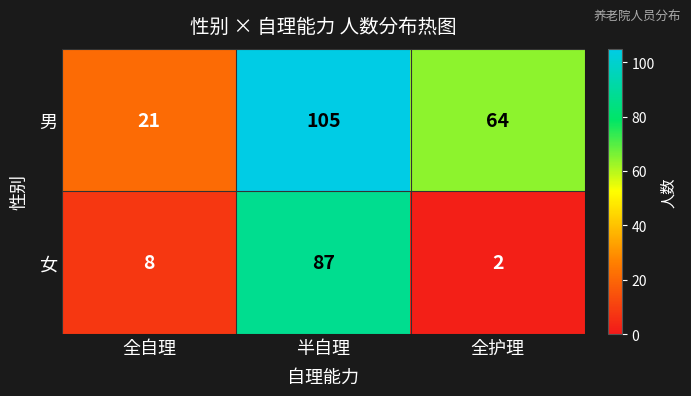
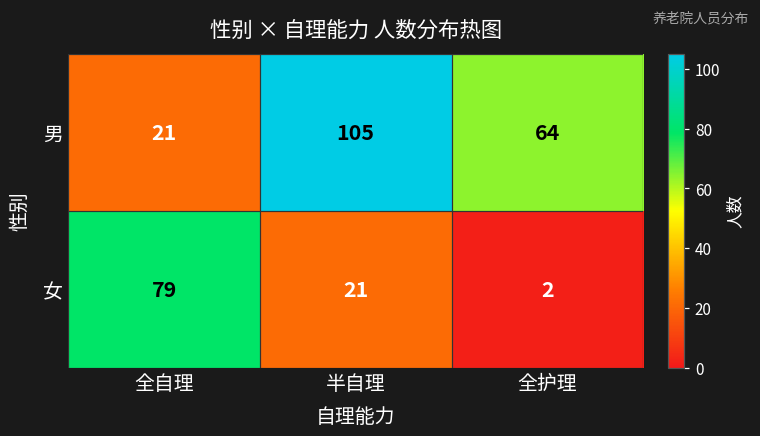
女, 全自理: 8 -> 79
女, 半自理: 87 -> 21
